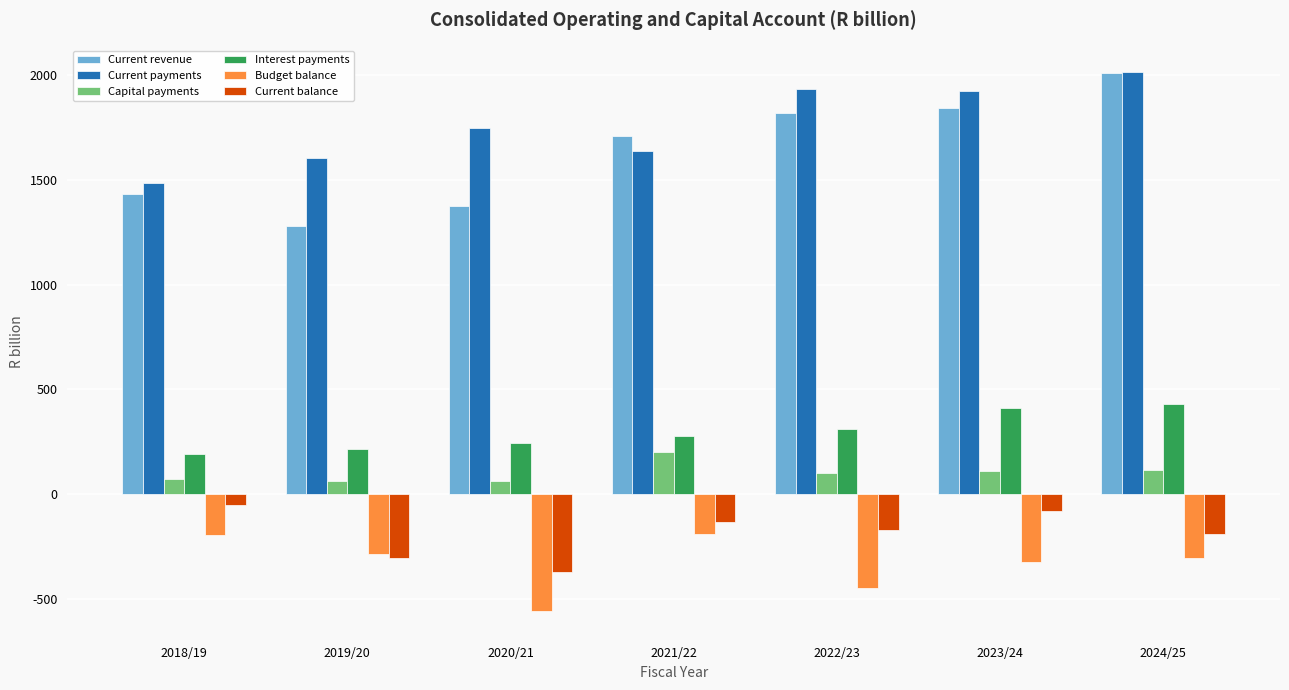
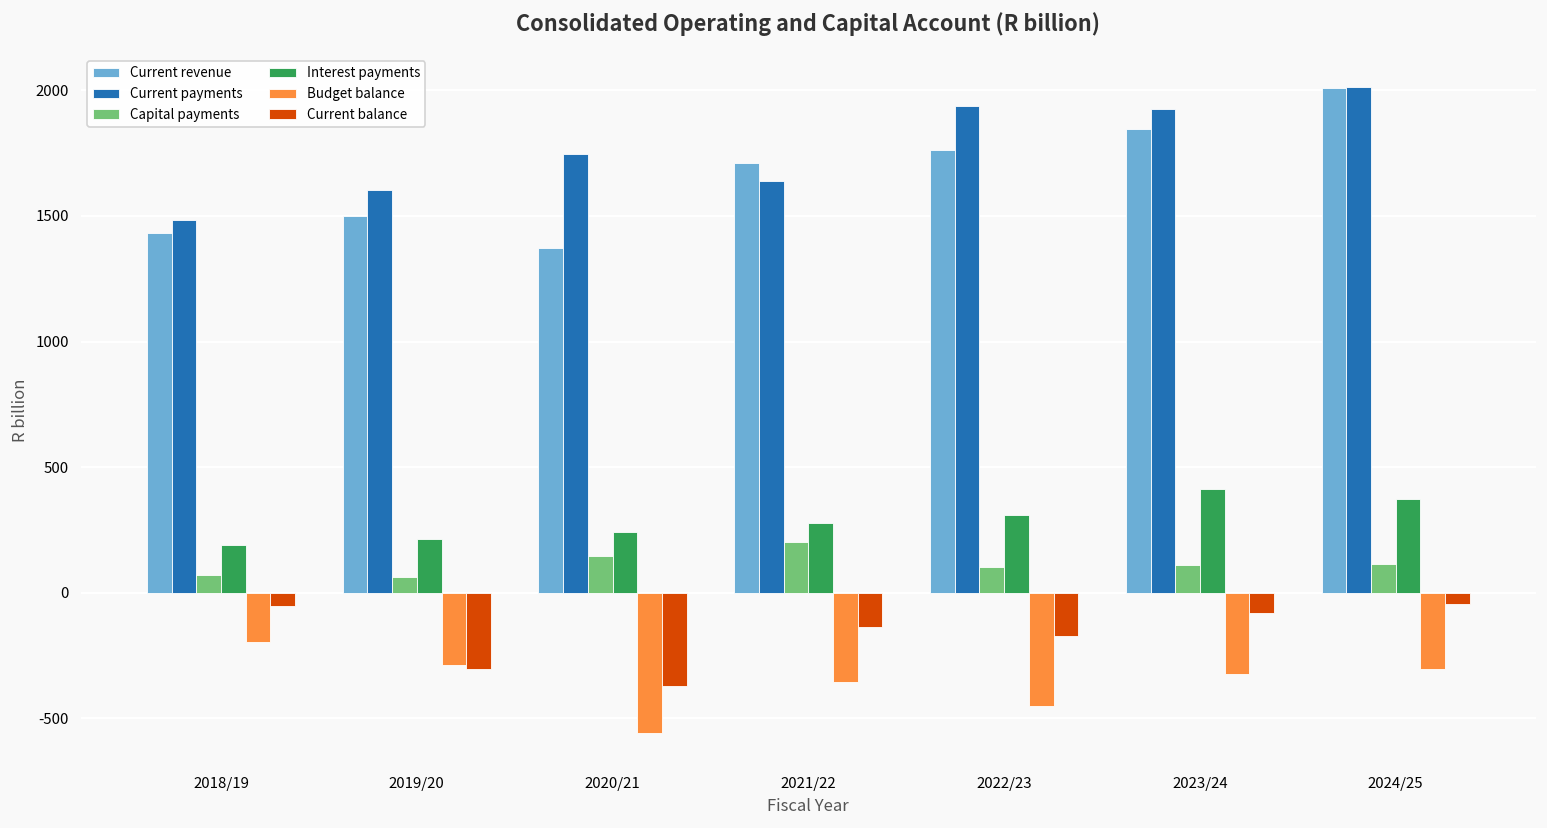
Current revenue, 2019/20: 1280 -> 1500
Capital payments, 2020/21: 60 -> 150
Budget balance, 2021/22: -190 -> -360
Current revenue, 2022/23: 1820 -> 1760
Interest payments, 2024/25: 430 -> 370
Current balance, 2024/25: -190 -> -40
